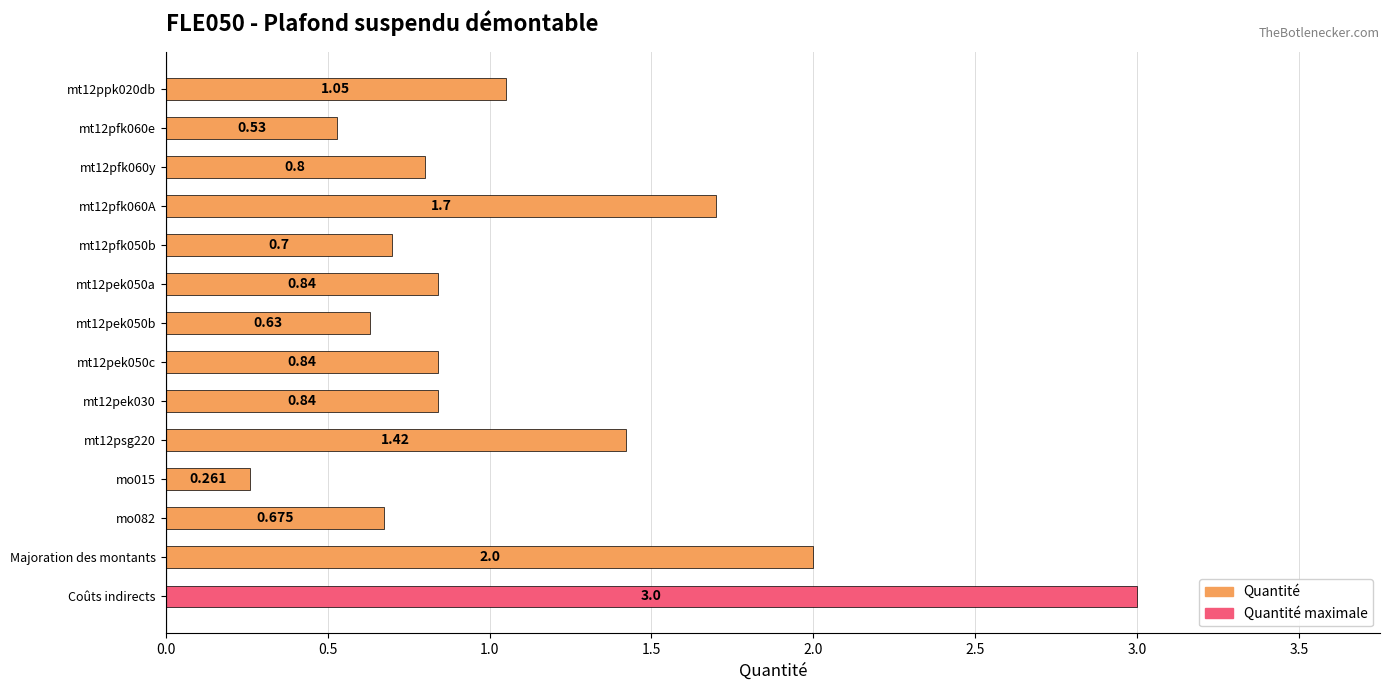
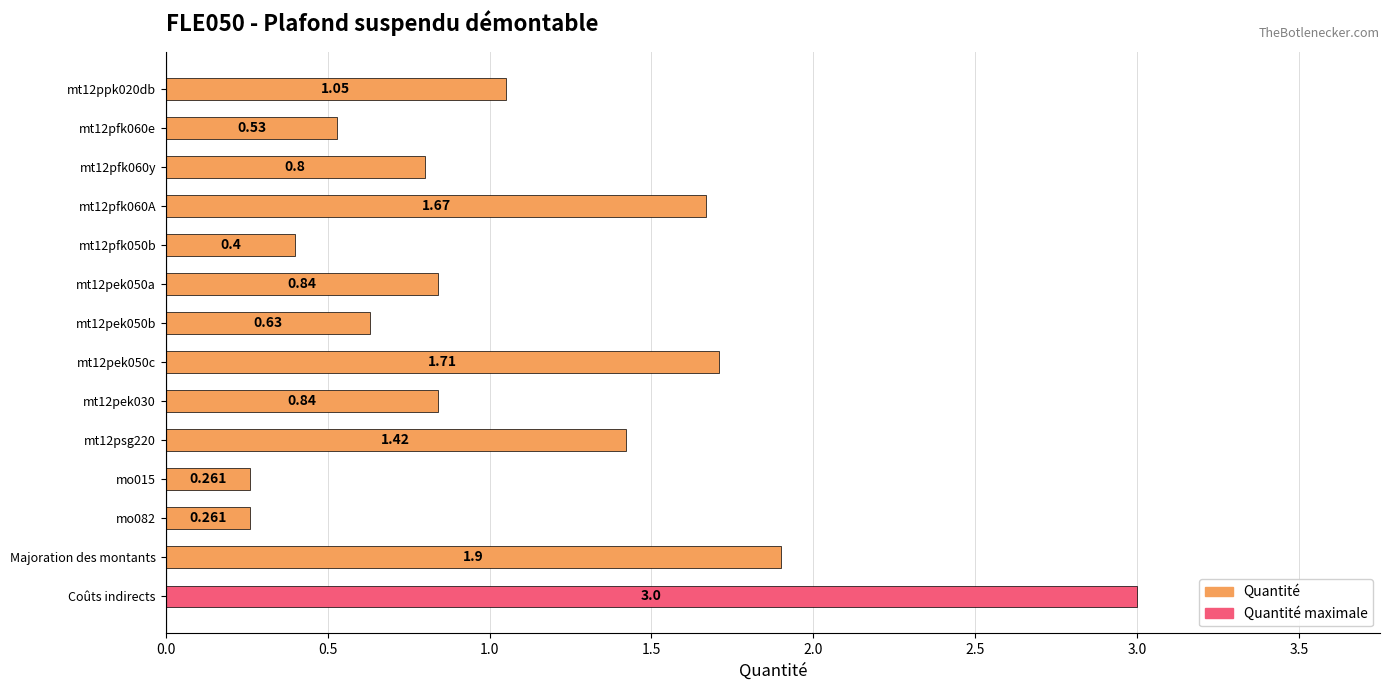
mt12pfk060A: 1.7 -> 1.67
mt12pfk050b: 0.7 -> 0.4
mt12pek050c: 0.84 -> 1.71
mo082: 0.675 -> 0.261
Majoration des montants: 2.0 -> 1.9
